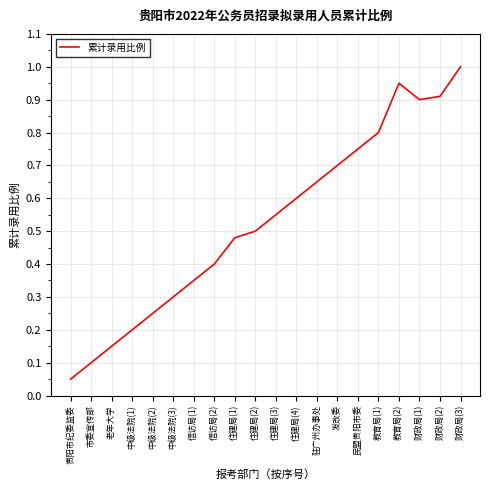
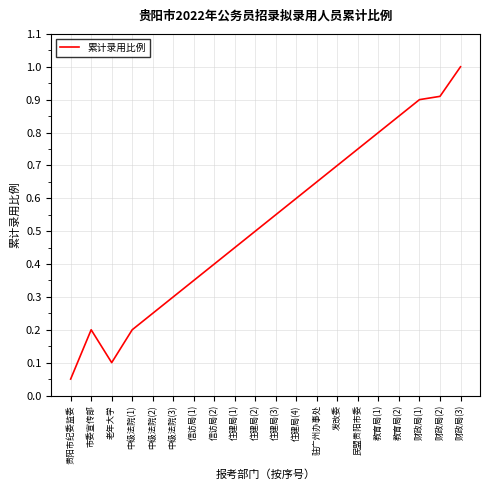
市委宣传部: 0.1 -> 0.2
老年大学: 0.15 -> 0.10
住建局(1): 0.48 -> 0.45
教育局(2): 0.95 -> 0.85
